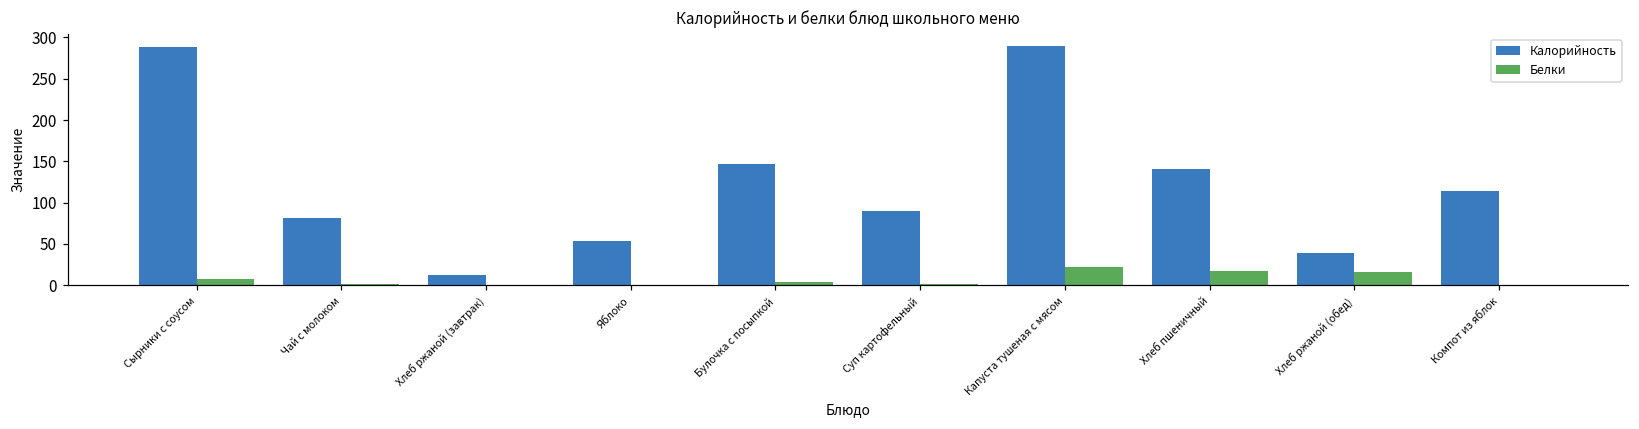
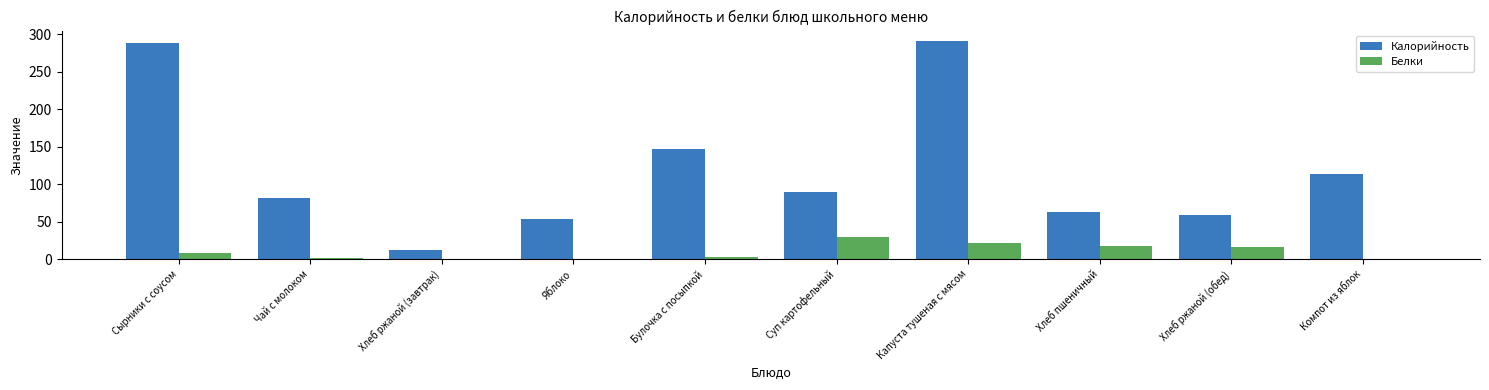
Белки, Суп картофельный: 0 -> 30
Калорийность, Хлеб пшеничный: 140 -> 60
Калорийность, Хлеб ржаной (обед): 40 -> 60
